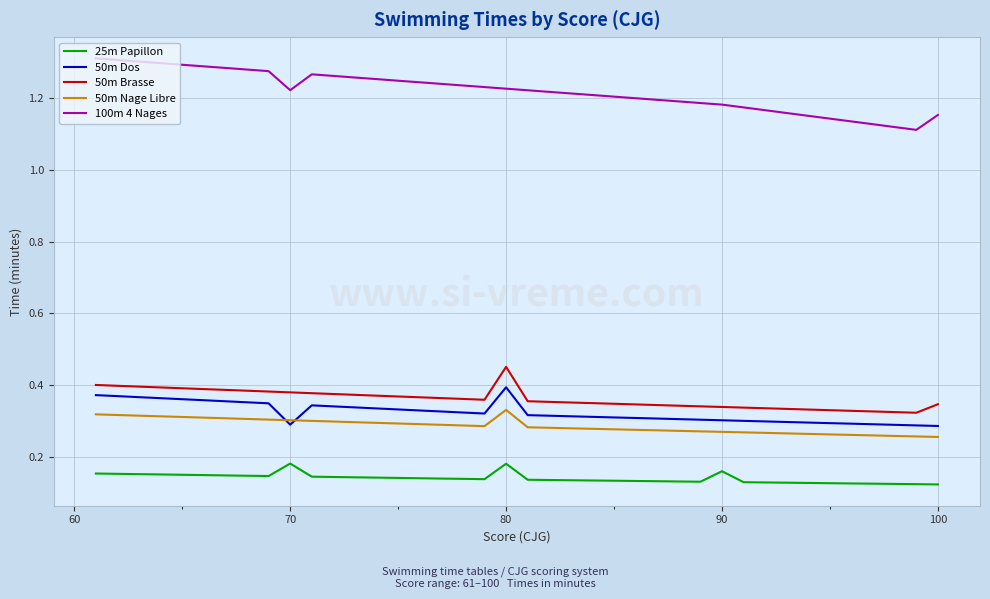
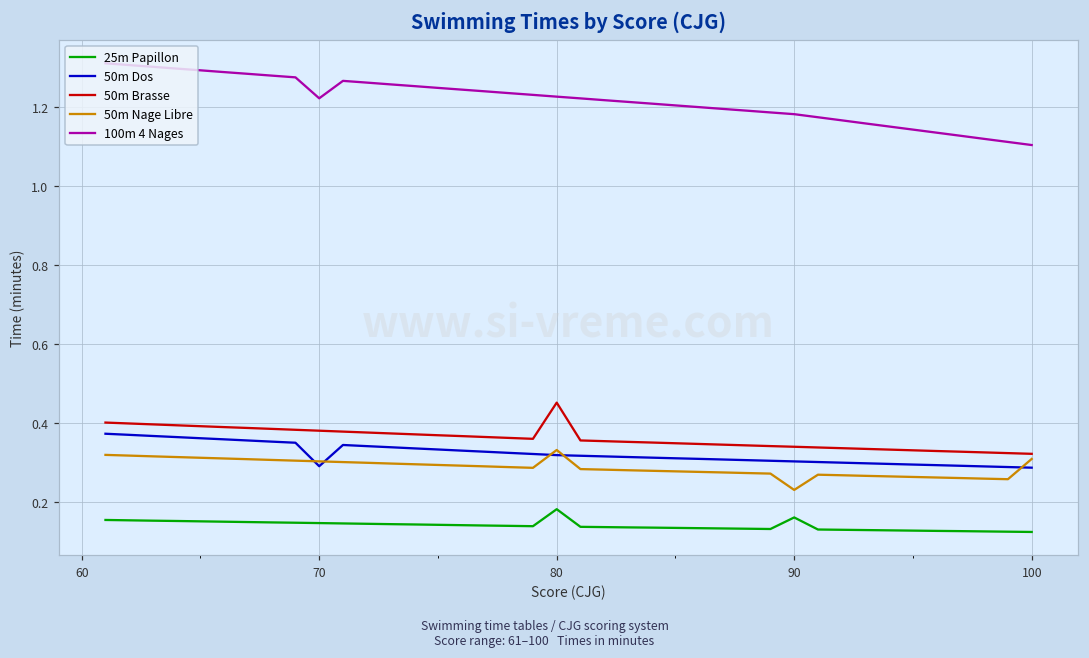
25m Papillon, 70: 0.18 -> 0.15
50m Dos, 80: 0.39 -> 0.32
50m Nage Libre, 90: 0.27 -> 0.23
50m Brasse, 100: 0.35 -> 0.32
50m Nage Libre, 100: 0.26 -> 0.31
100m 4 Nages, 100: 1.15 -> 1.10
